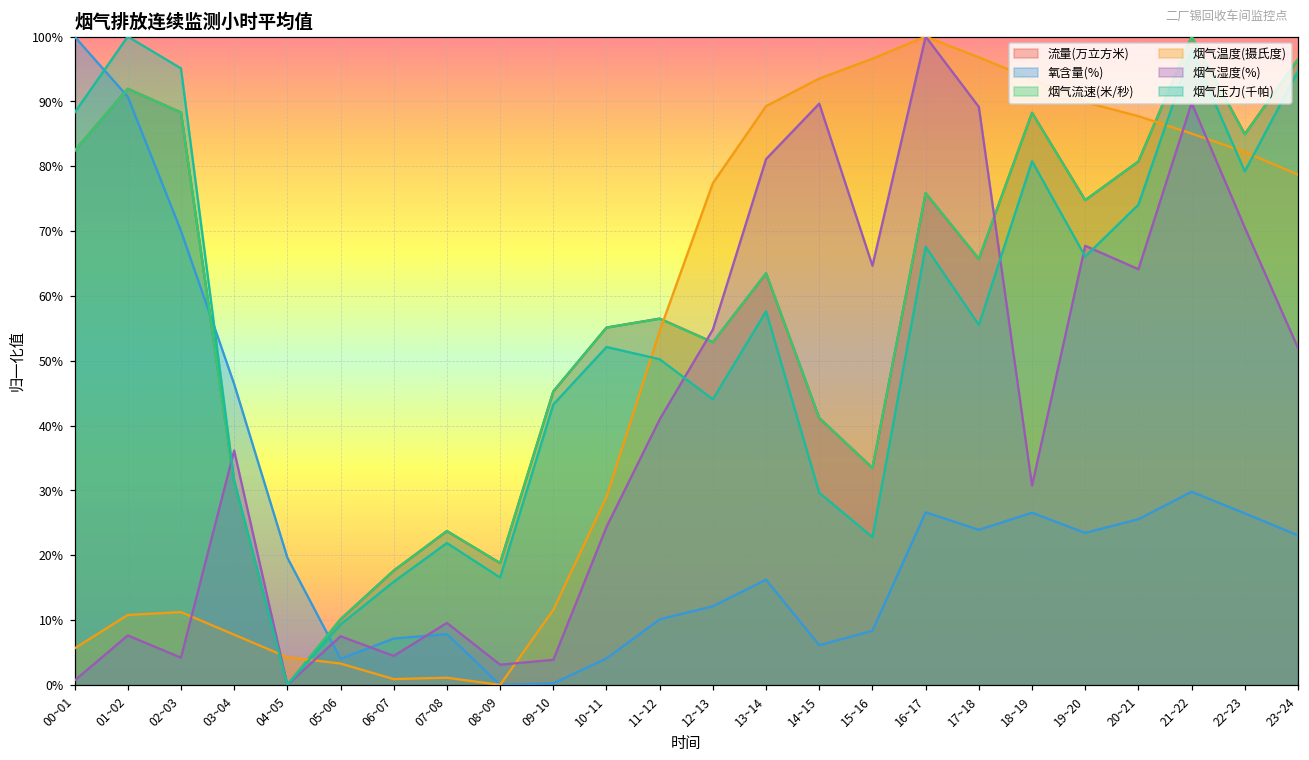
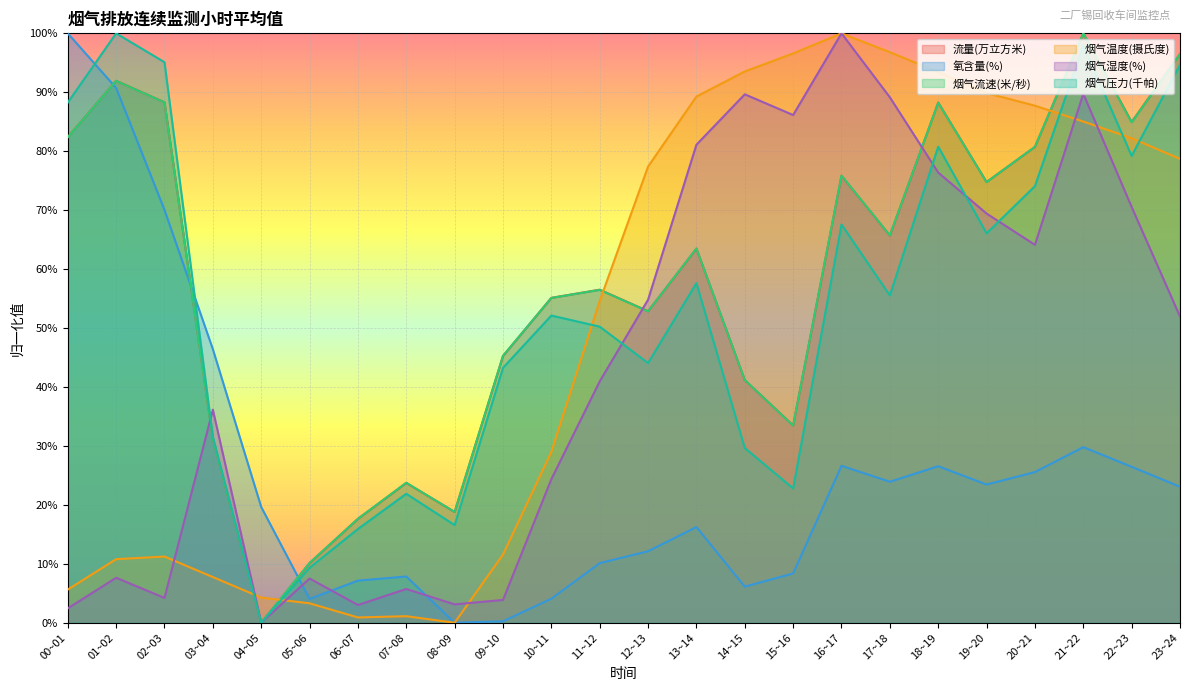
烟气湿度(%), 00~01: 1% -> 2%
烟气湿度(%), 06~07: 4% -> 3%
烟气湿度(%), 07~08: 10% -> 6%
烟气湿度(%), 15~16: 65% -> 86%
烟气湿度(%), 18~19: 31% -> 76%
烟气湿度(%), 19~20: 68% -> 69%
